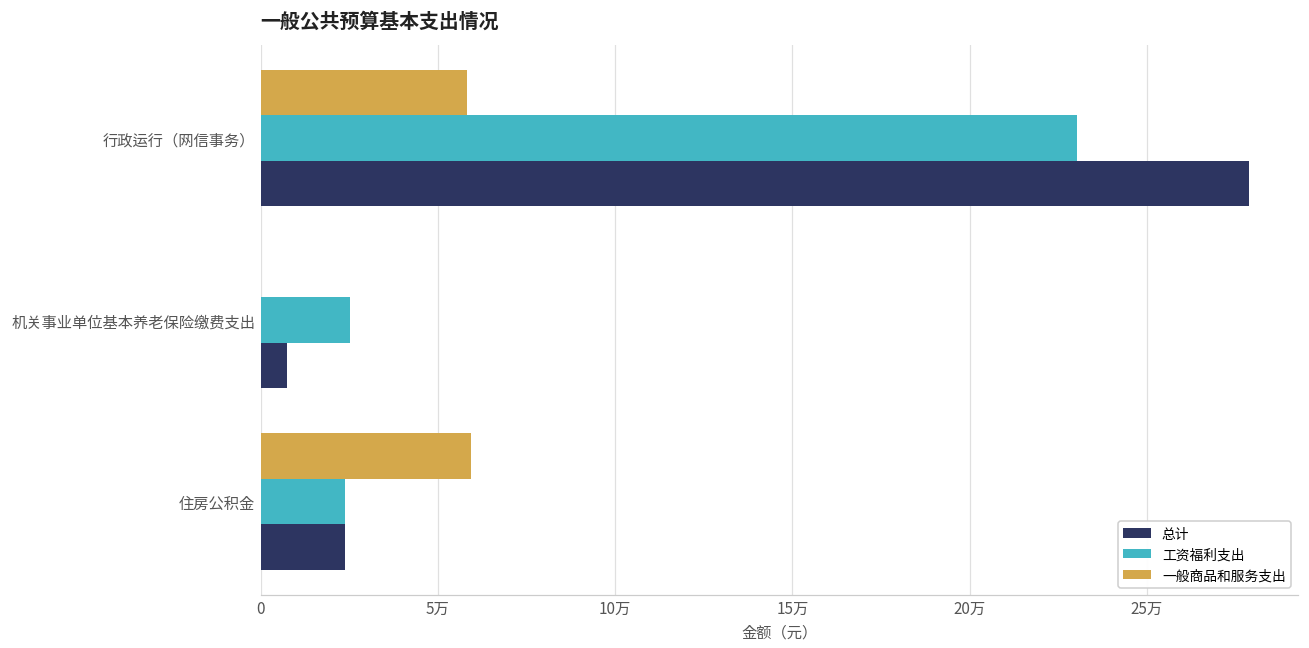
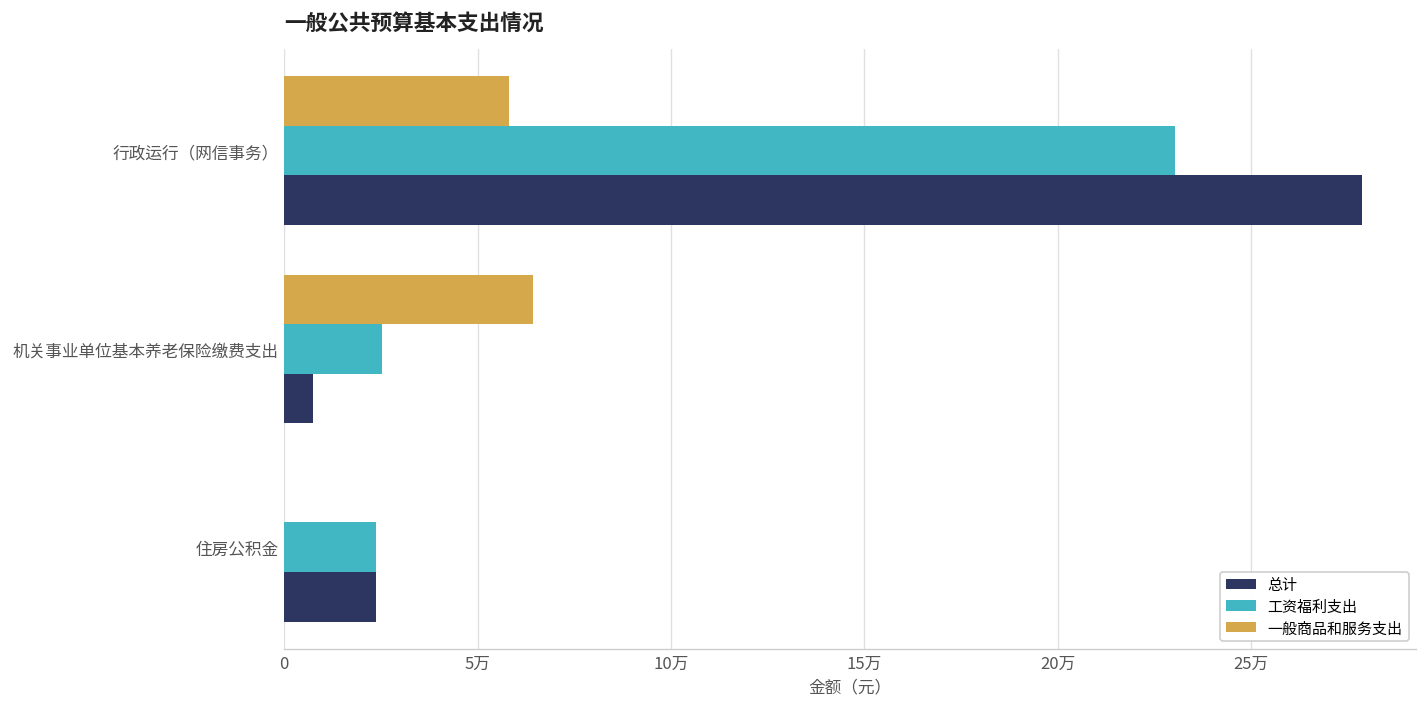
一般商品和服务支出, 机关事业单位基本养老保险缴费支出: 0.0万 -> 6.4万
一般商品和服务支出, 住房公积金: 5.9万 -> 0.0万
